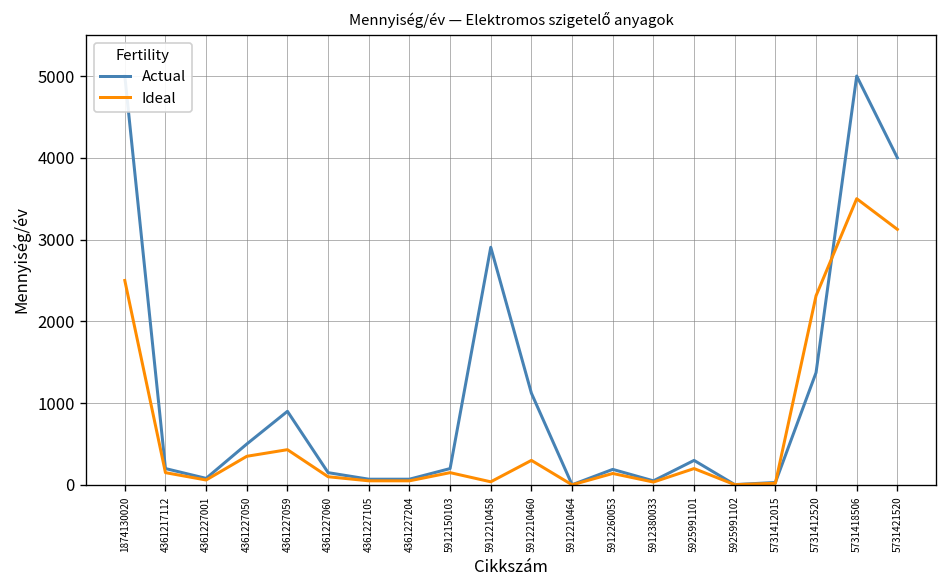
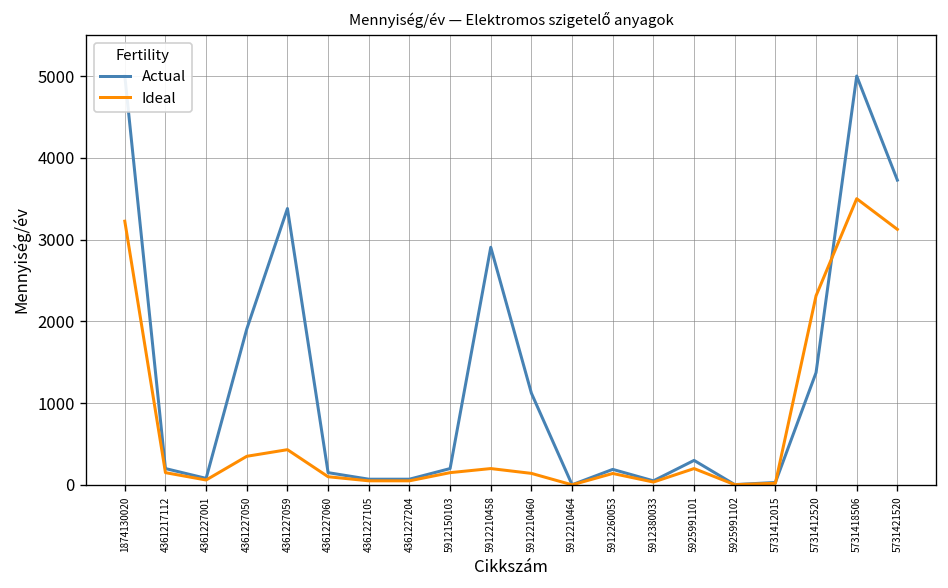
Ideal, 1874130020: 2500 -> 3200
Actual, 4361227050: 500 -> 1900
Actual, 4361227059: 900 -> 3400
Ideal, 5912210458: 0 -> 200
Ideal, 5912210460: 300 -> 100
Actual, 5731421520: 4000 -> 3700
